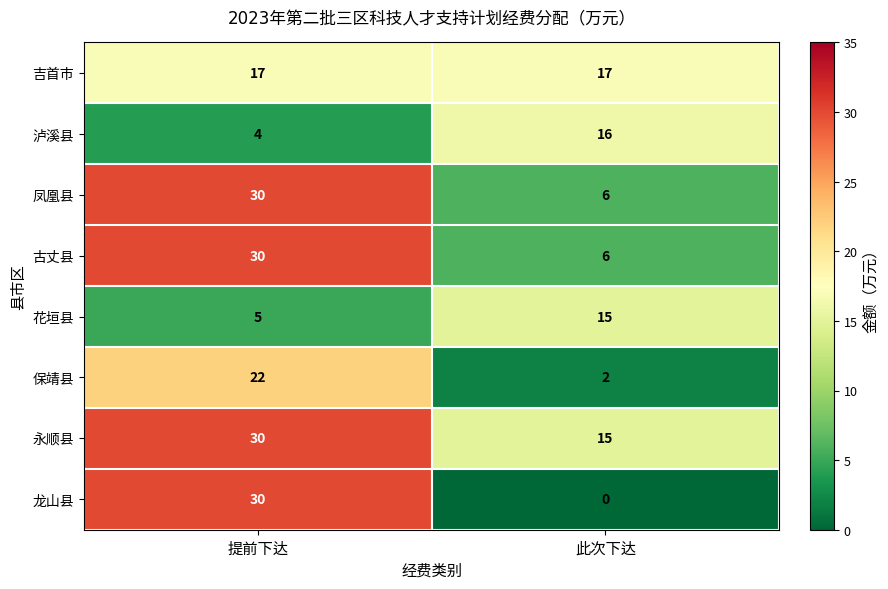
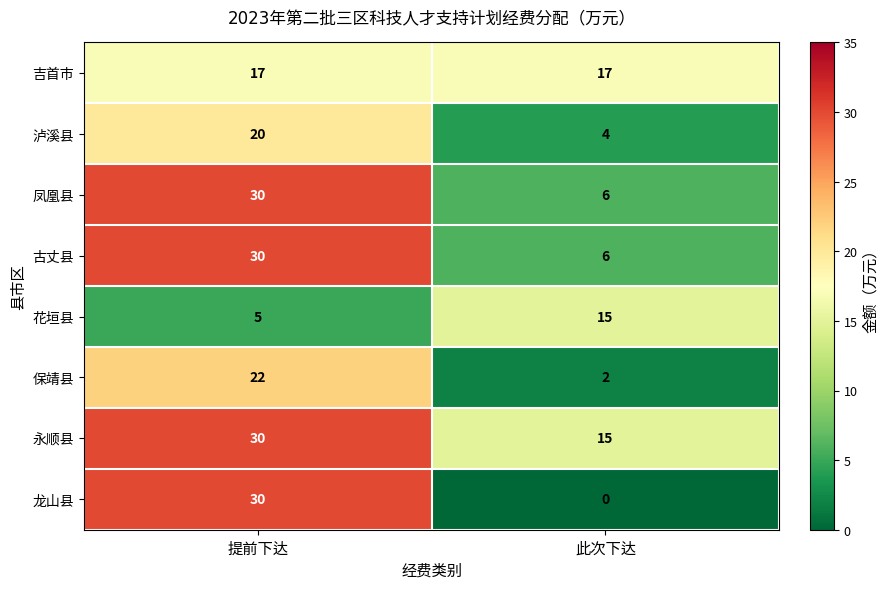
泸溪县, 提前下达: 4 -> 20
泸溪县, 此次下达: 16 -> 4
